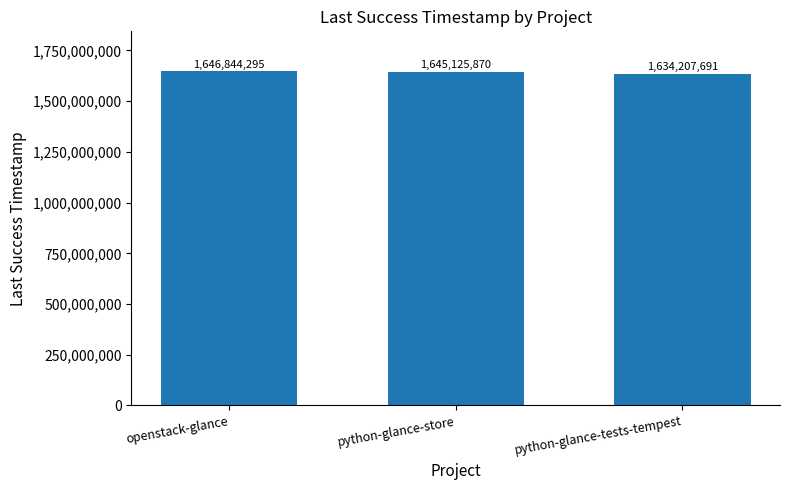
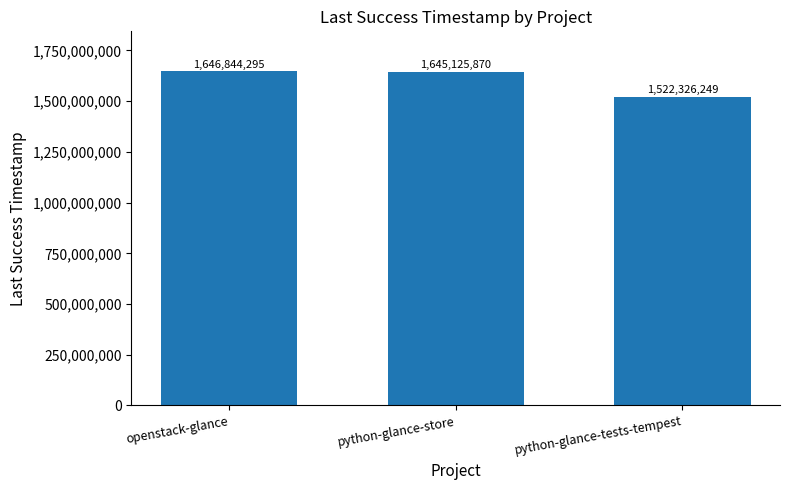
python-glance-tests-tempest: 1,634,207,691 -> 1,522,326,249
